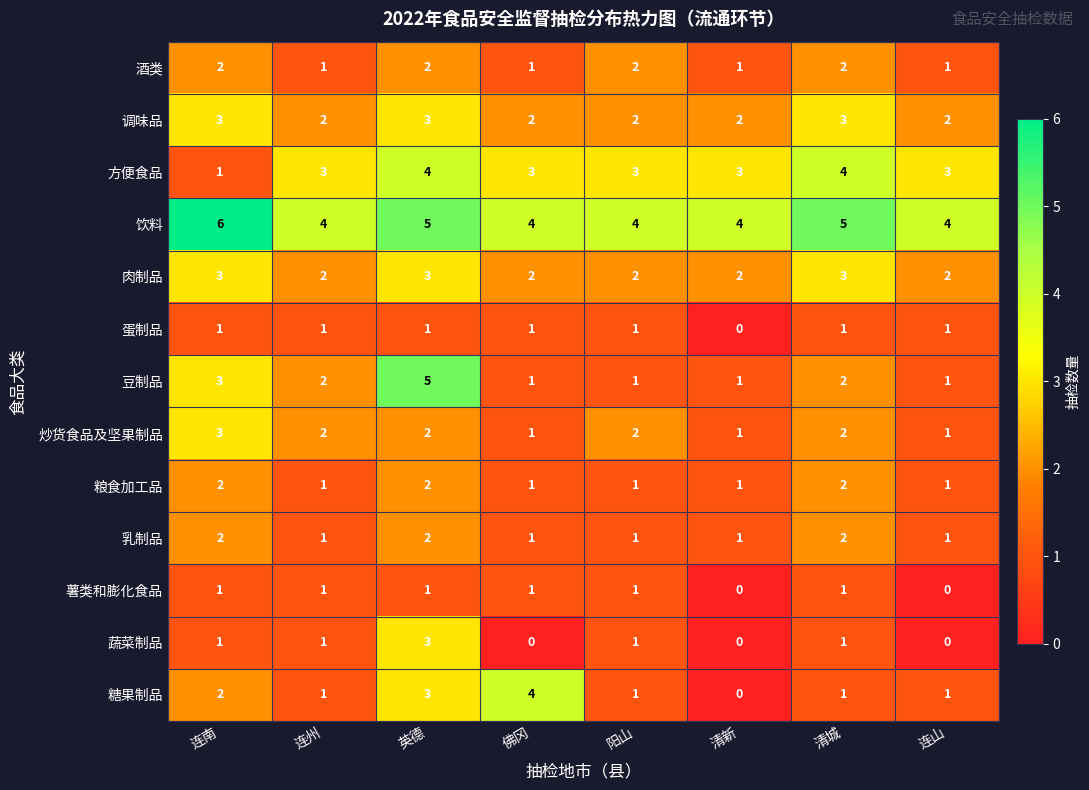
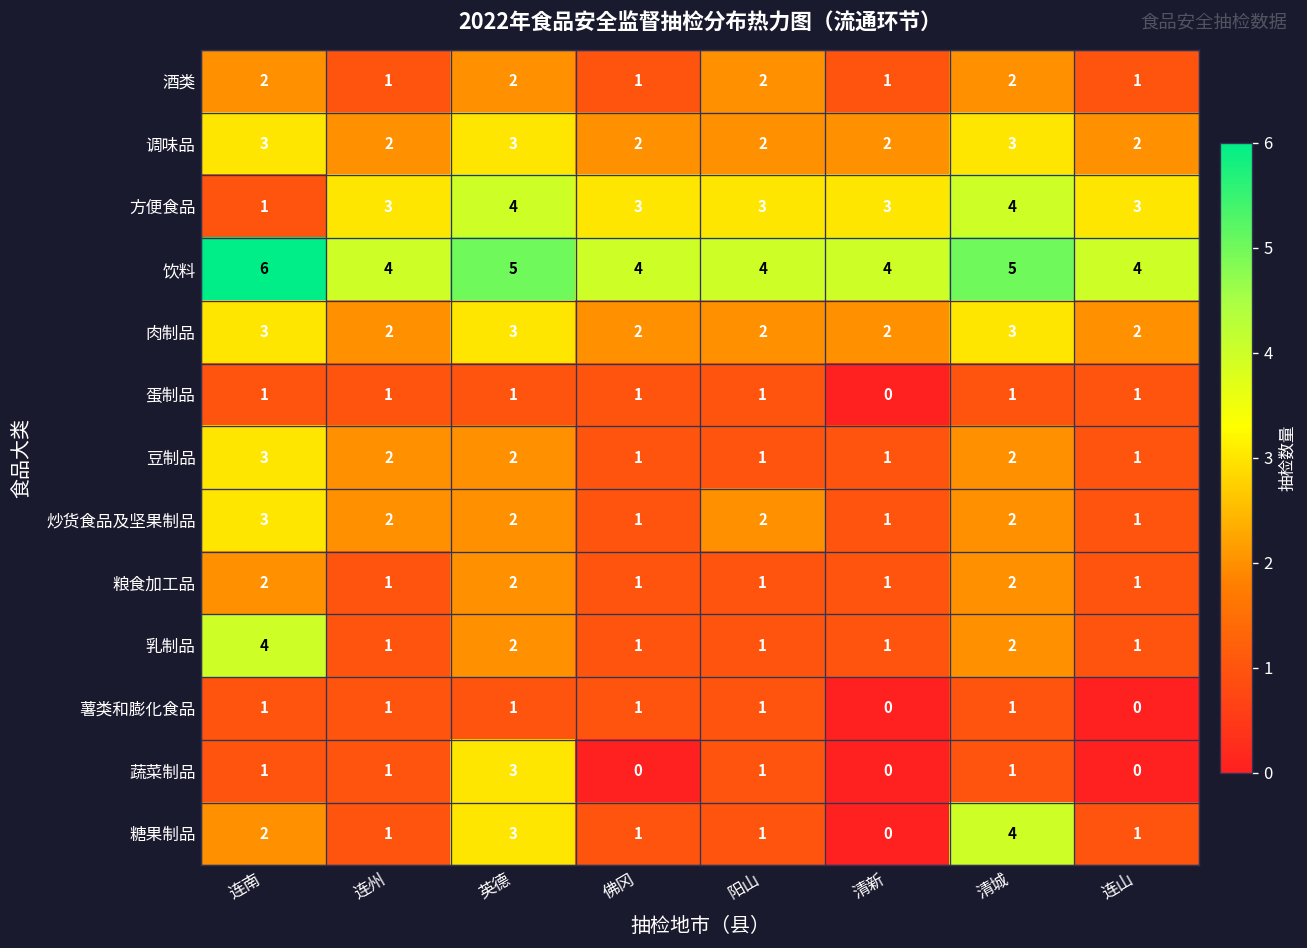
豆制品, 英德: 5 -> 2
乳制品, 连南: 2 -> 4
糖果制品, 佛冈: 4 -> 1
糖果制品, 清城: 1 -> 4
